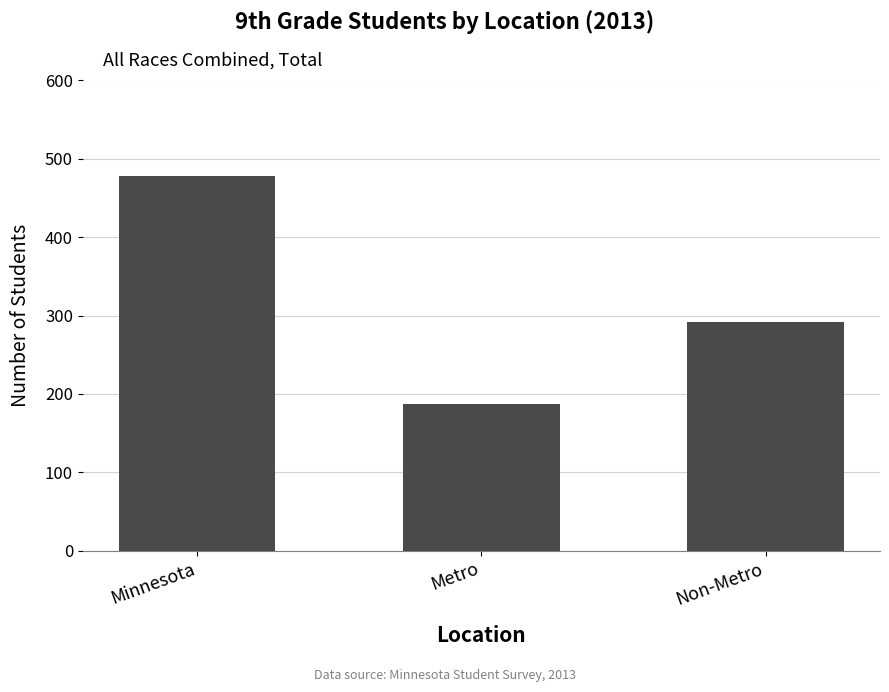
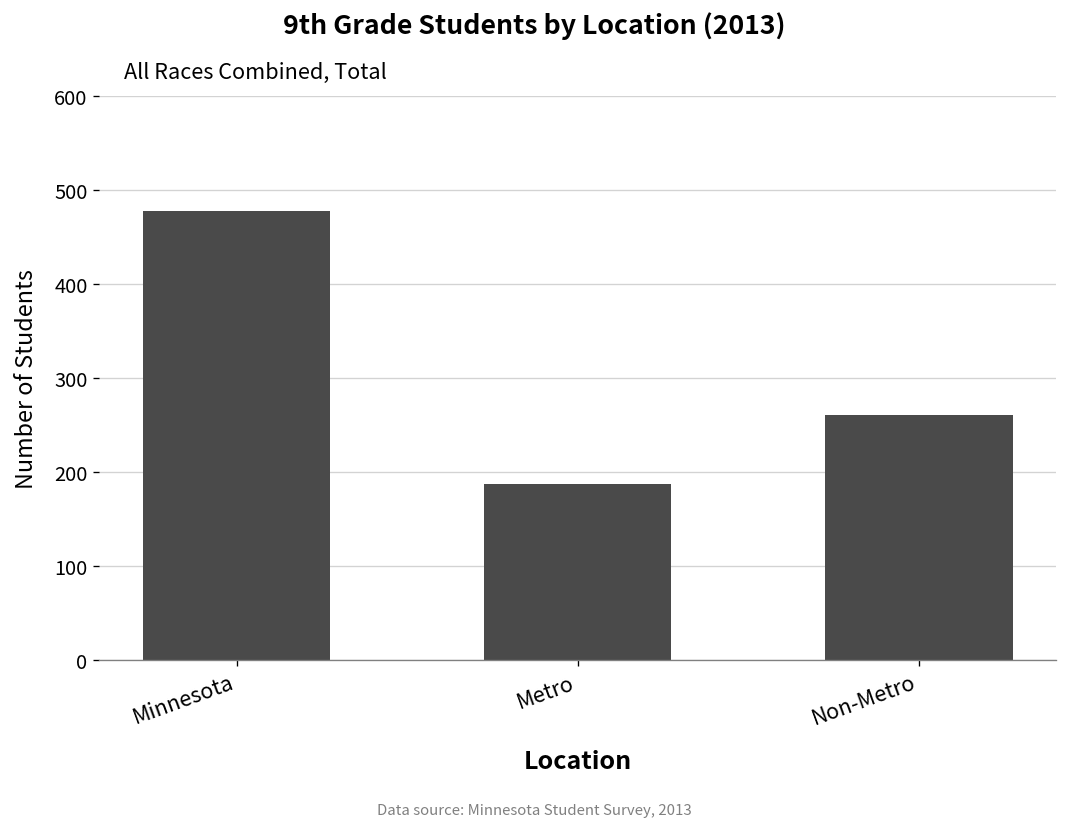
Non-Metro: 290 -> 260
